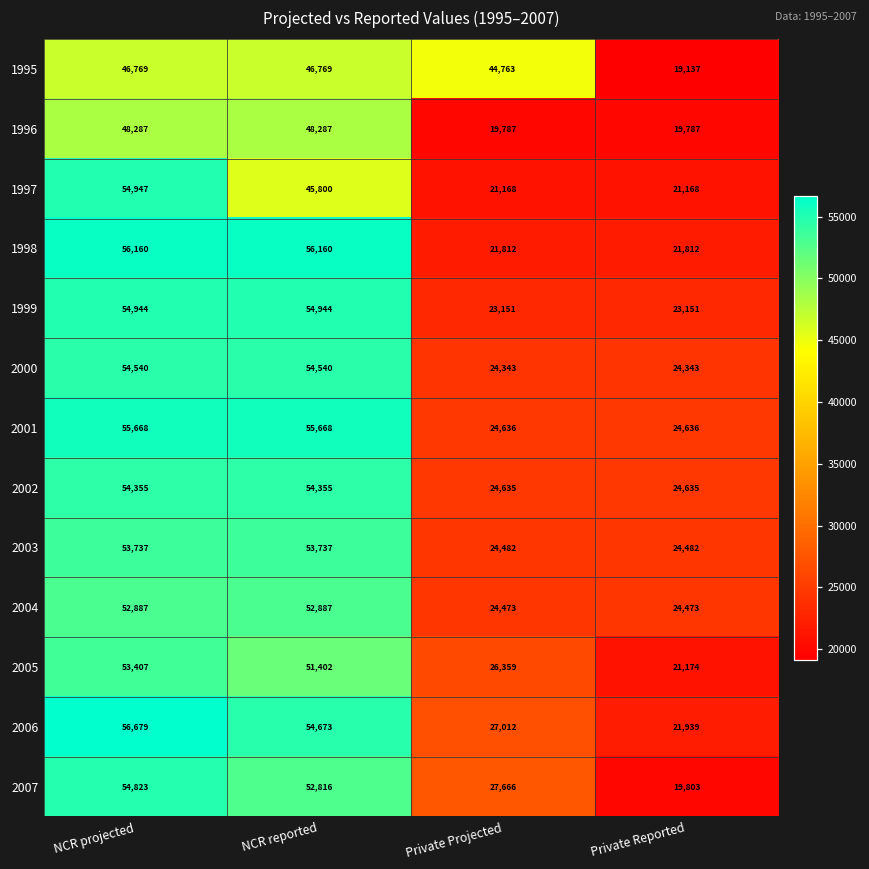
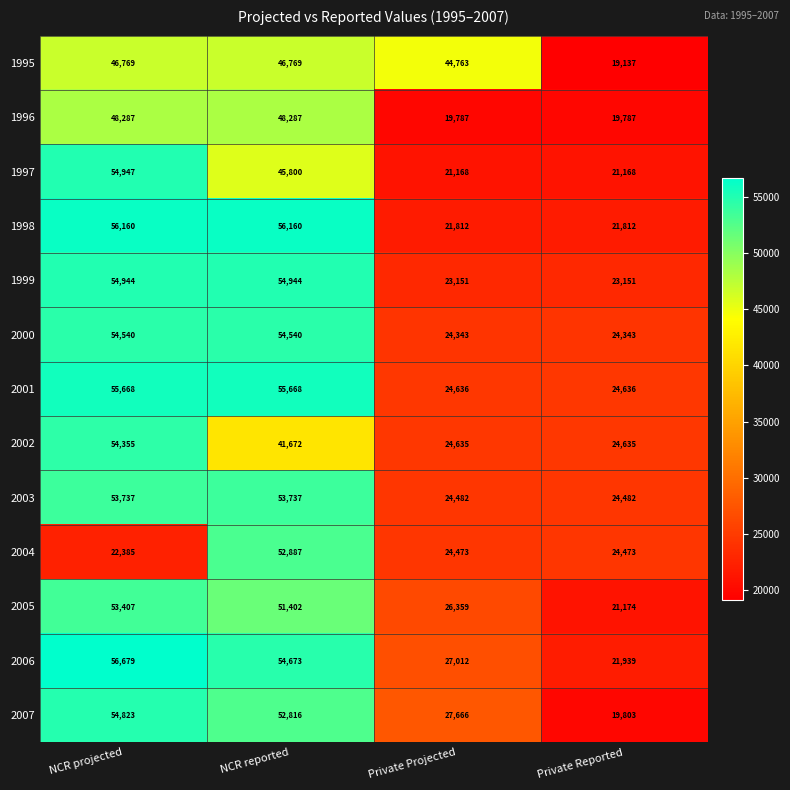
2002, NCR reported: 54,355 -> 41,672
2004, NCR projected: 52,887 -> 22,385
